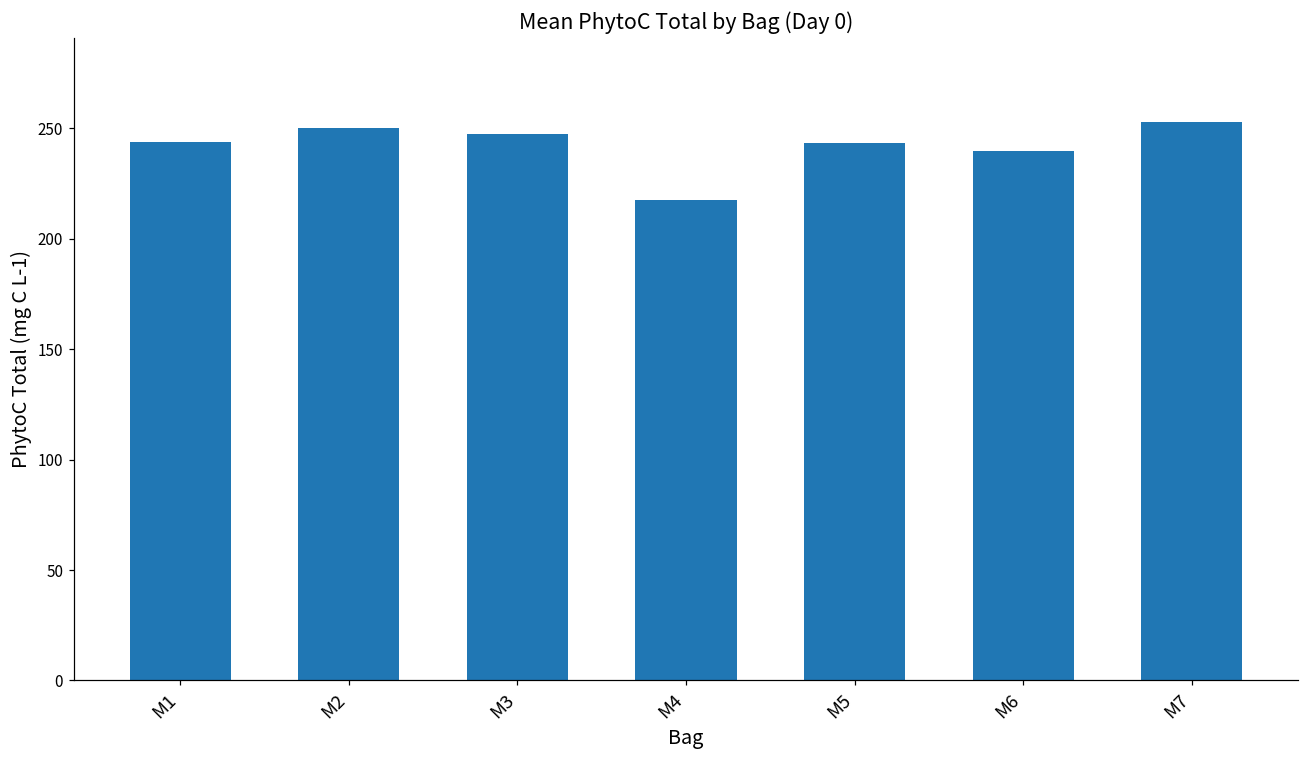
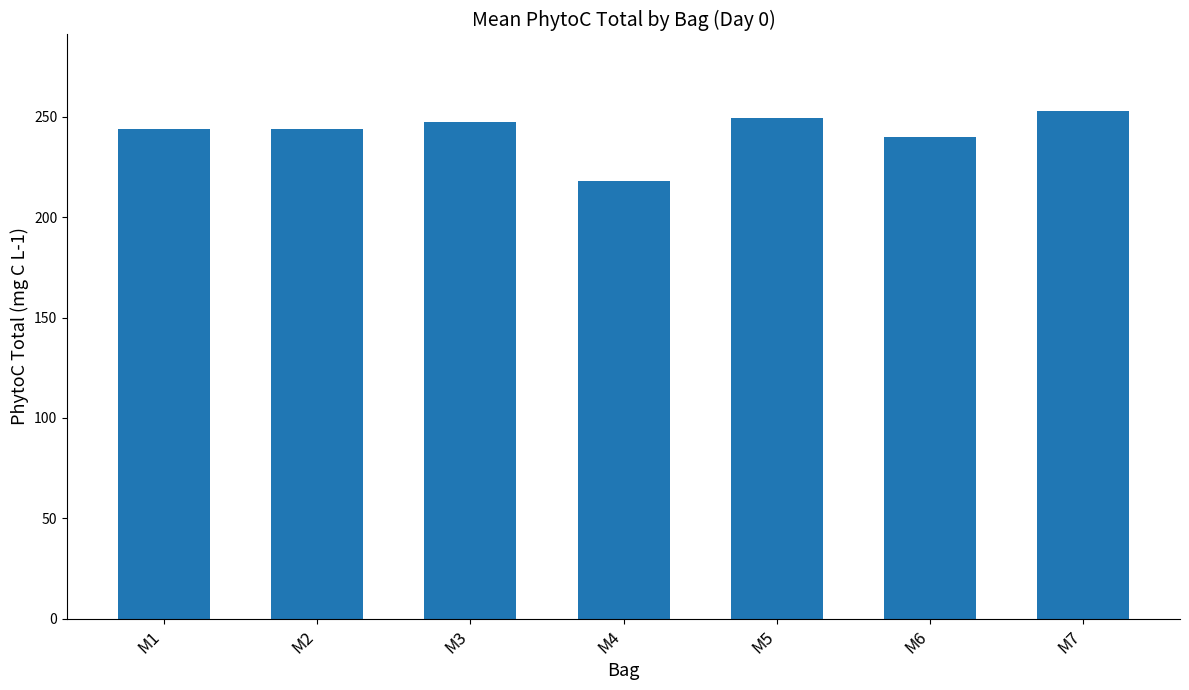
M2: 250 -> 244
M5: 243 -> 249
